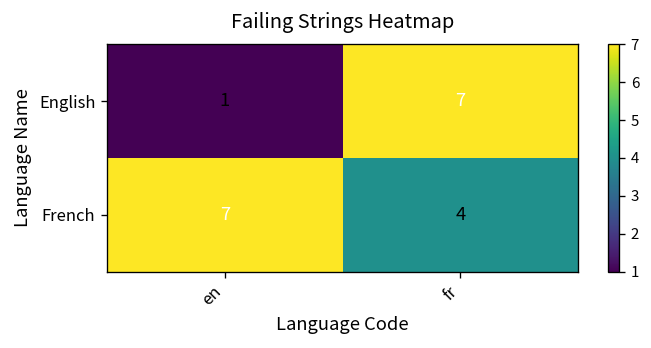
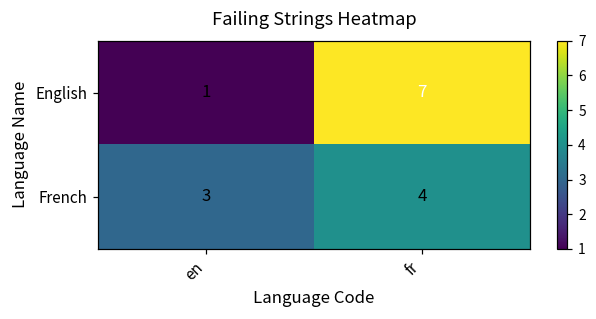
French, en: 7 -> 3
